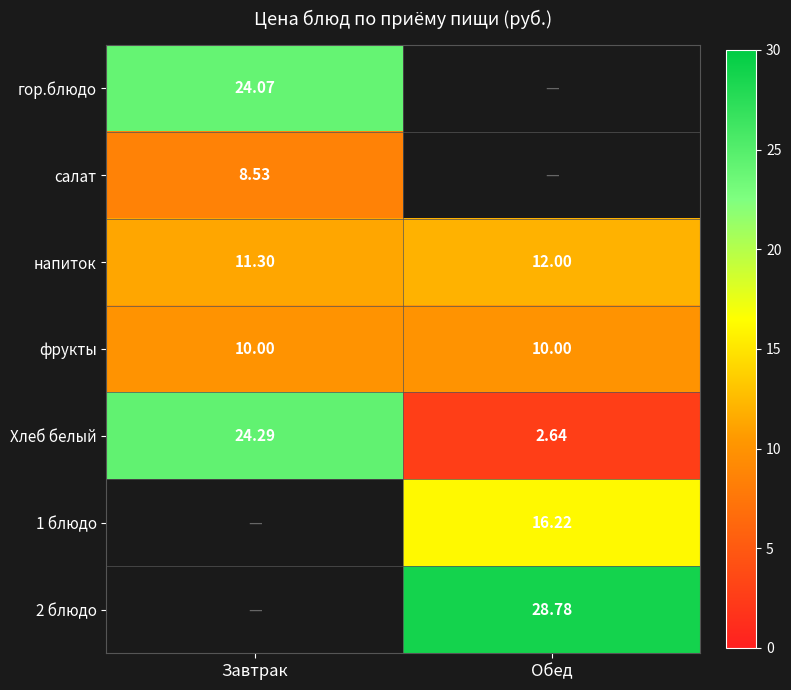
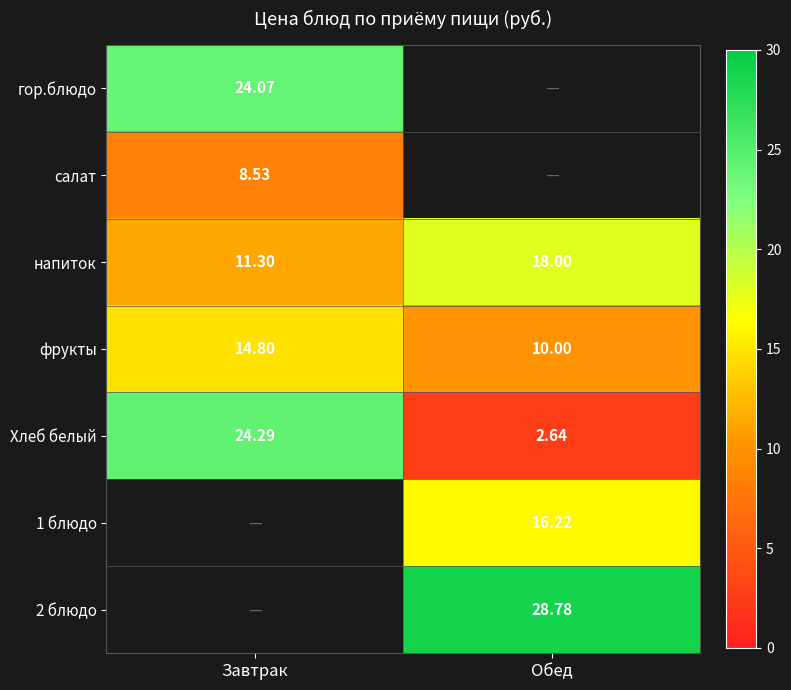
напиток, Обед: 12.00 -> 18.00
фрукты, Завтрак: 10.00 -> 14.80
